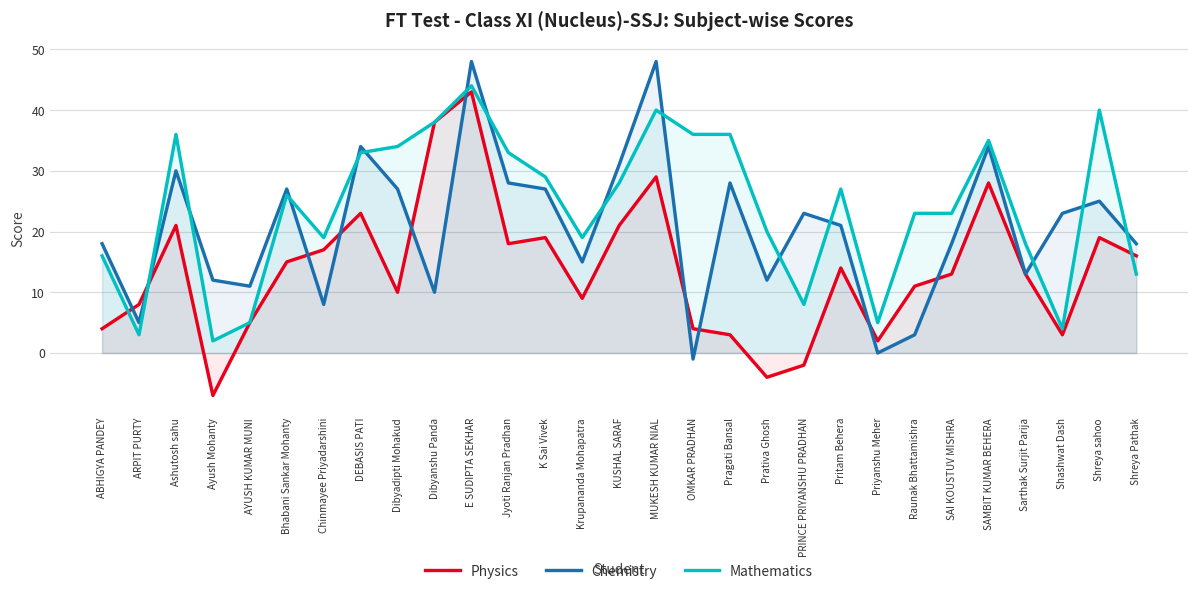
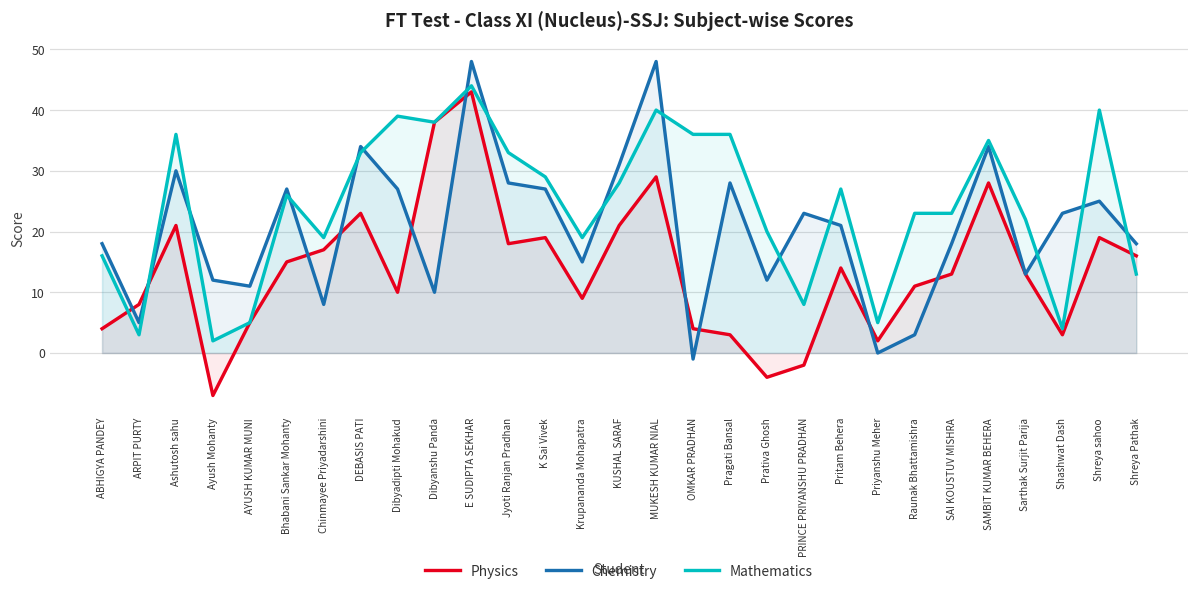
Mathematics, Dibyadipti Mohakud: 34 -> 39
Mathematics, Sarthak Surjit Parija: 18 -> 22
